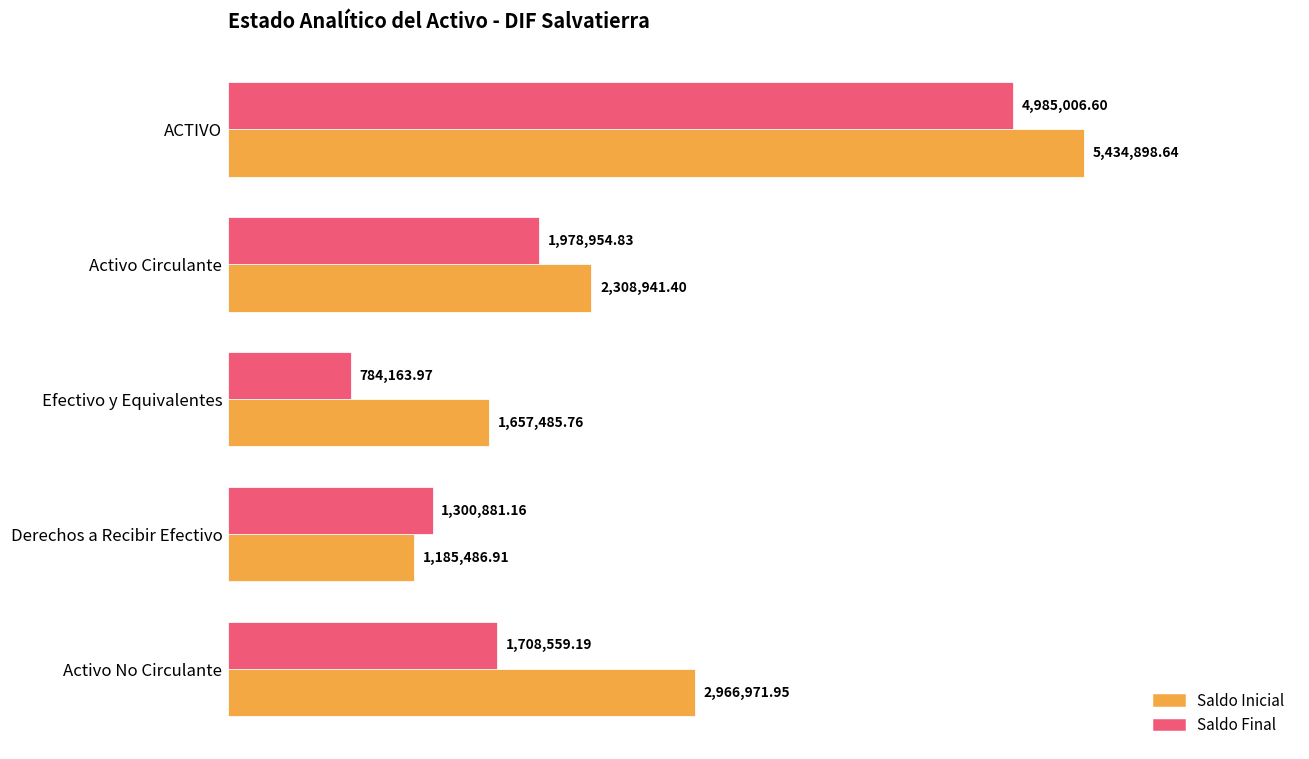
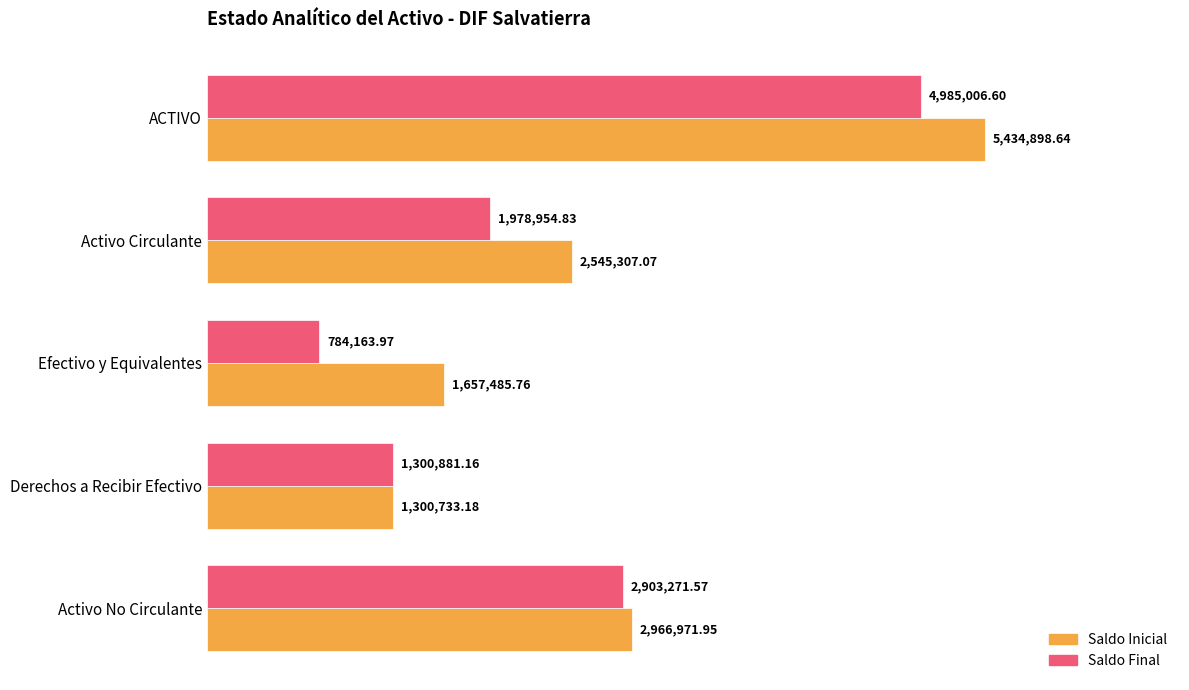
Saldo Inicial, Activo Circulante: 2,308,941.40 -> 2,545,307.07
Saldo Inicial, Derechos a Recibir Efectivo: 1,185,486.91 -> 1,300,733.18
Saldo Final, Activo No Circulante: 1,708,559.19 -> 2,903,271.57
